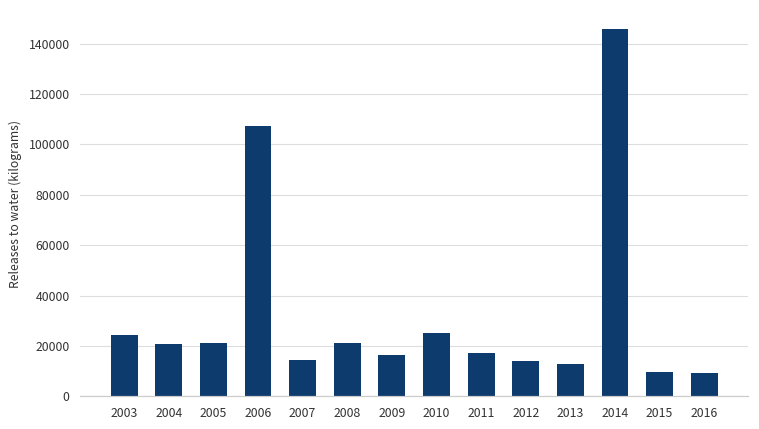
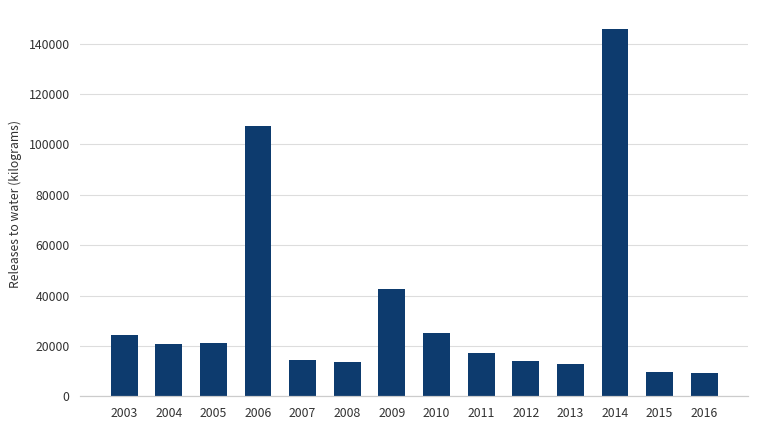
2008: 21000 -> 14000
2009: 16000 -> 43000
